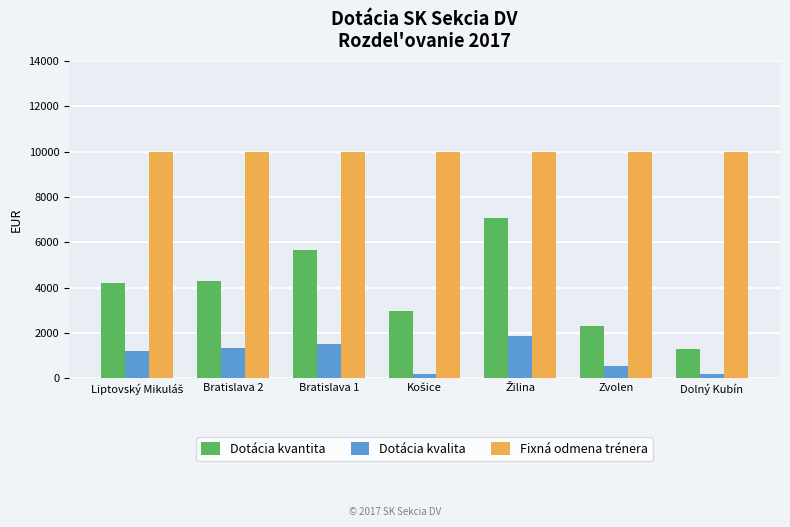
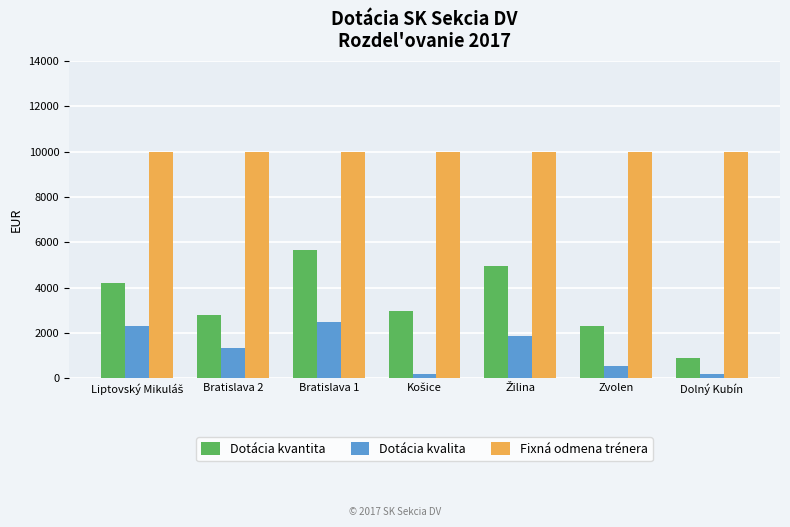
Dotácia kvalita, Liptovský Mikuláš: 1200 -> 2300
Dotácia kvantita, Bratislava 2: 4300 -> 2800
Dotácia kvalita, Bratislava 1: 1500 -> 2500
Dotácia kvantita, Žilina: 7100 -> 4900
Dotácia kvantita, Dolný Kubín: 1300 -> 900
